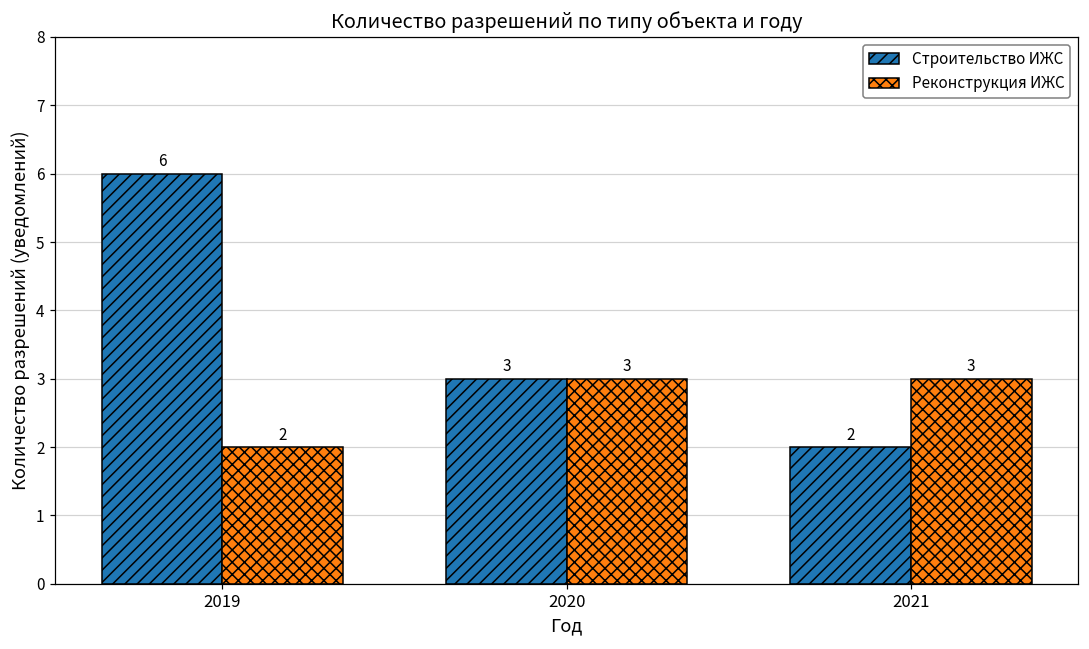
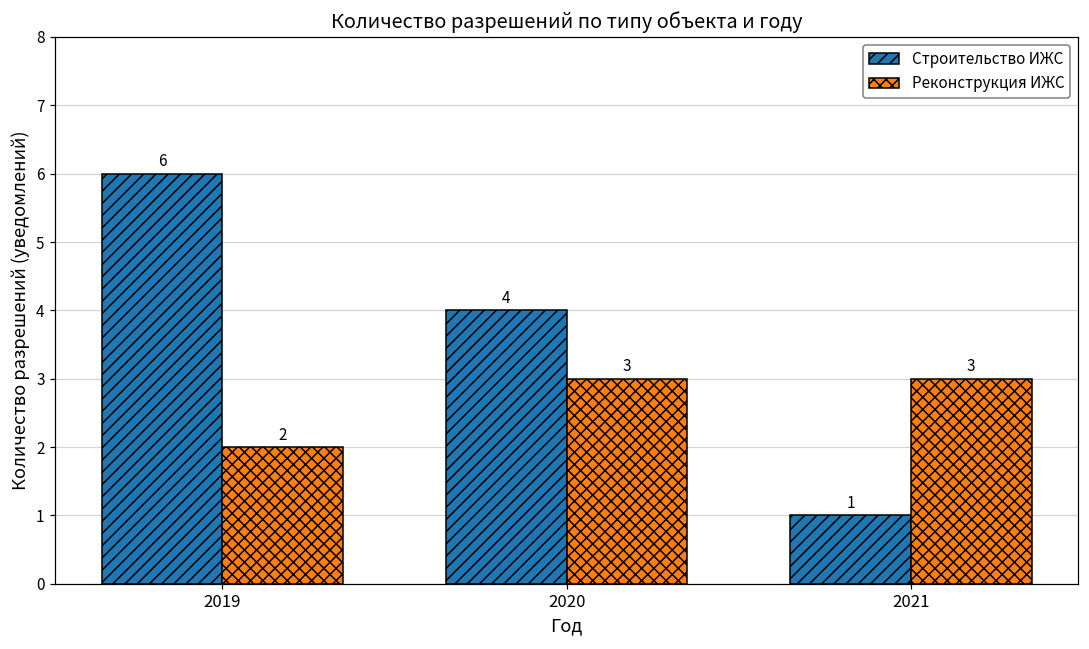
Строительство ИЖС, 2020: 3 -> 4
Строительство ИЖС, 2021: 2 -> 1
